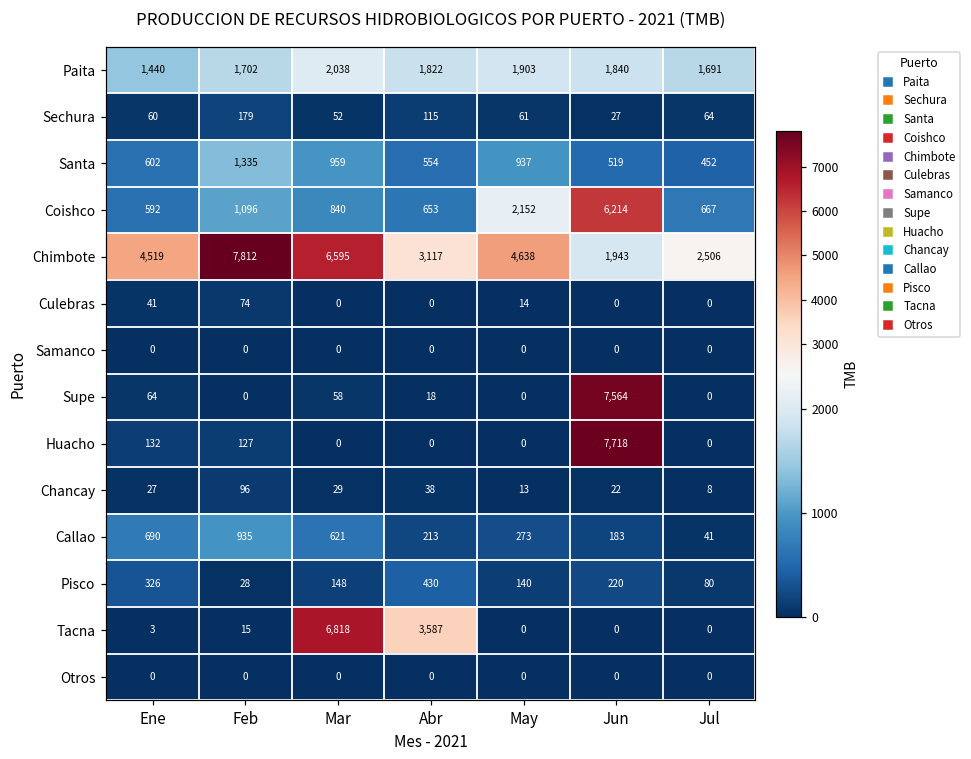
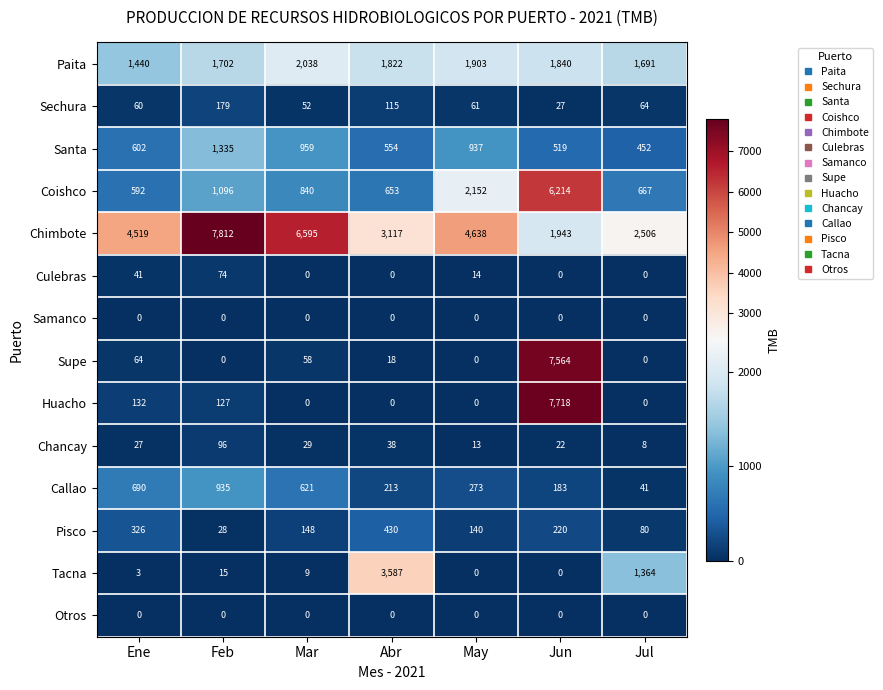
Tacna, Mar: 6,818 -> 9
Tacna, Jul: 0 -> 1,364
